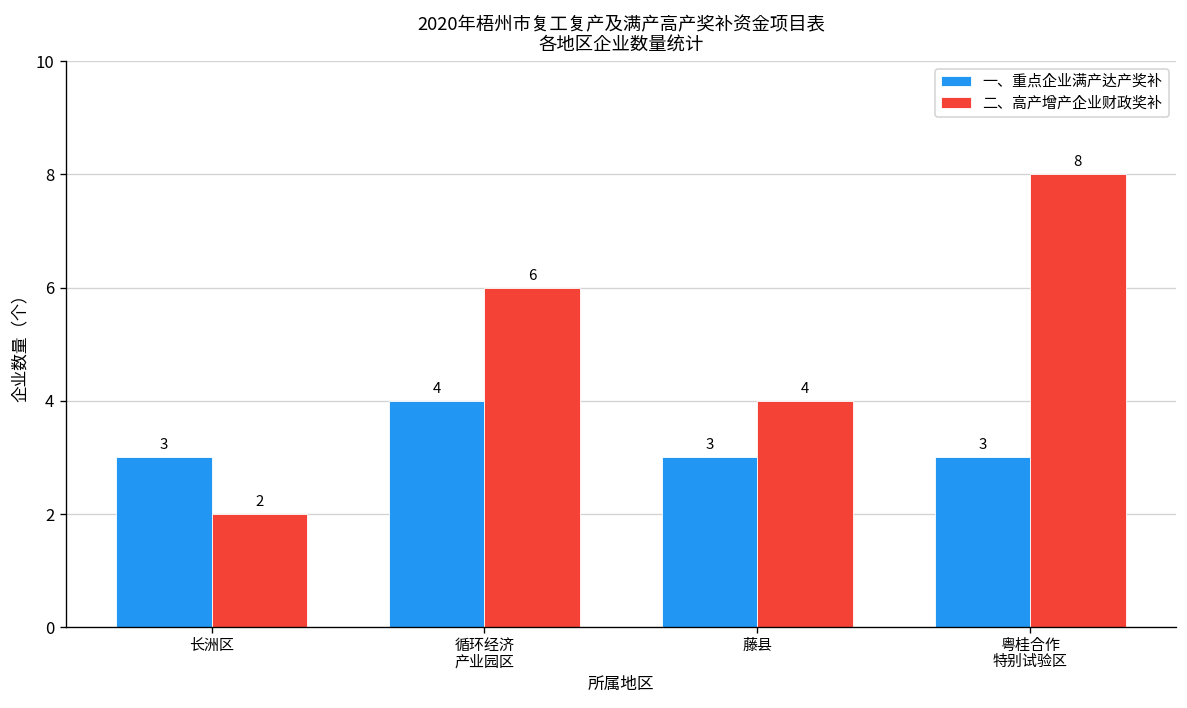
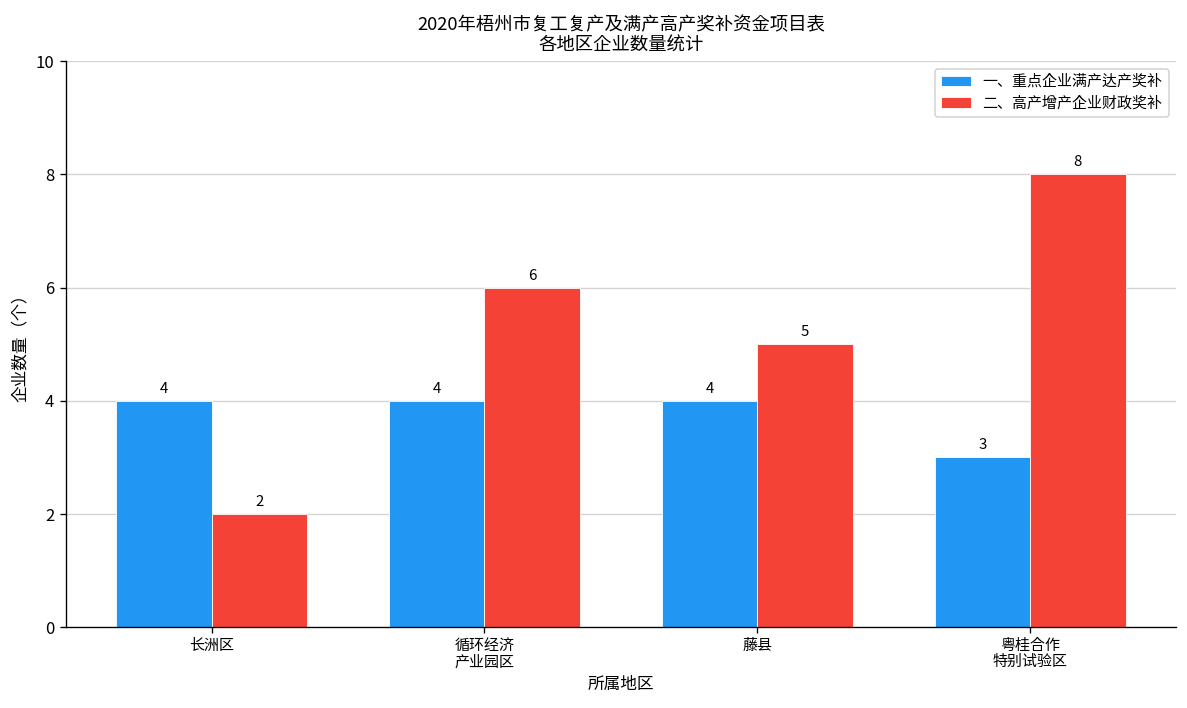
一、重点企业满产达产奖补, 长洲区: 3 -> 4
一、重点企业满产达产奖补, 藤县: 3 -> 4
二、高产增产企业财政奖补, 藤县: 4 -> 5
